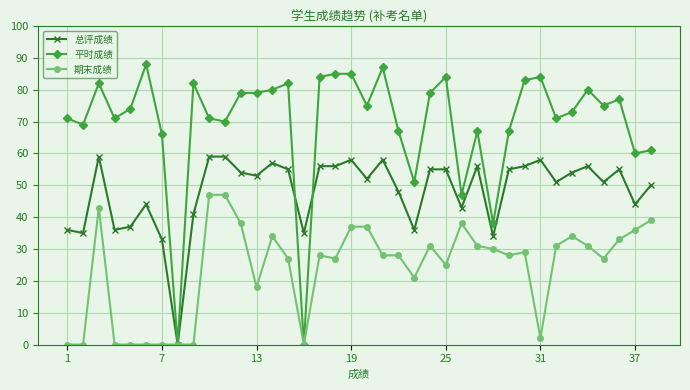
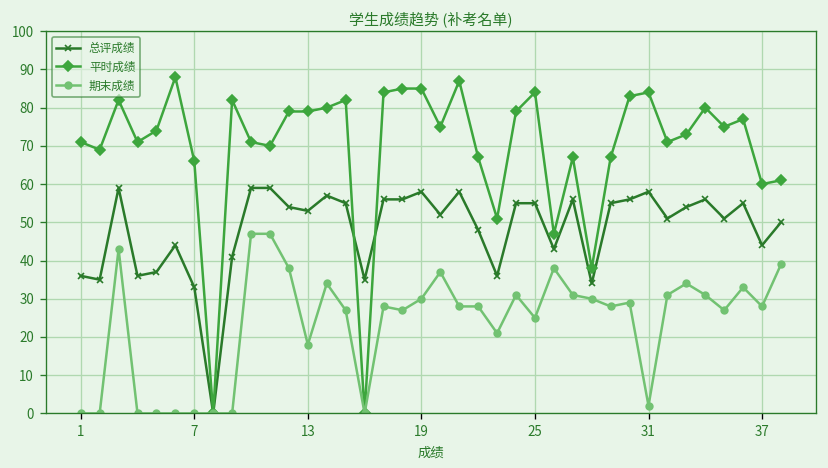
期末成绩, 19: 37 -> 30
期末成绩, 37: 36 -> 28
